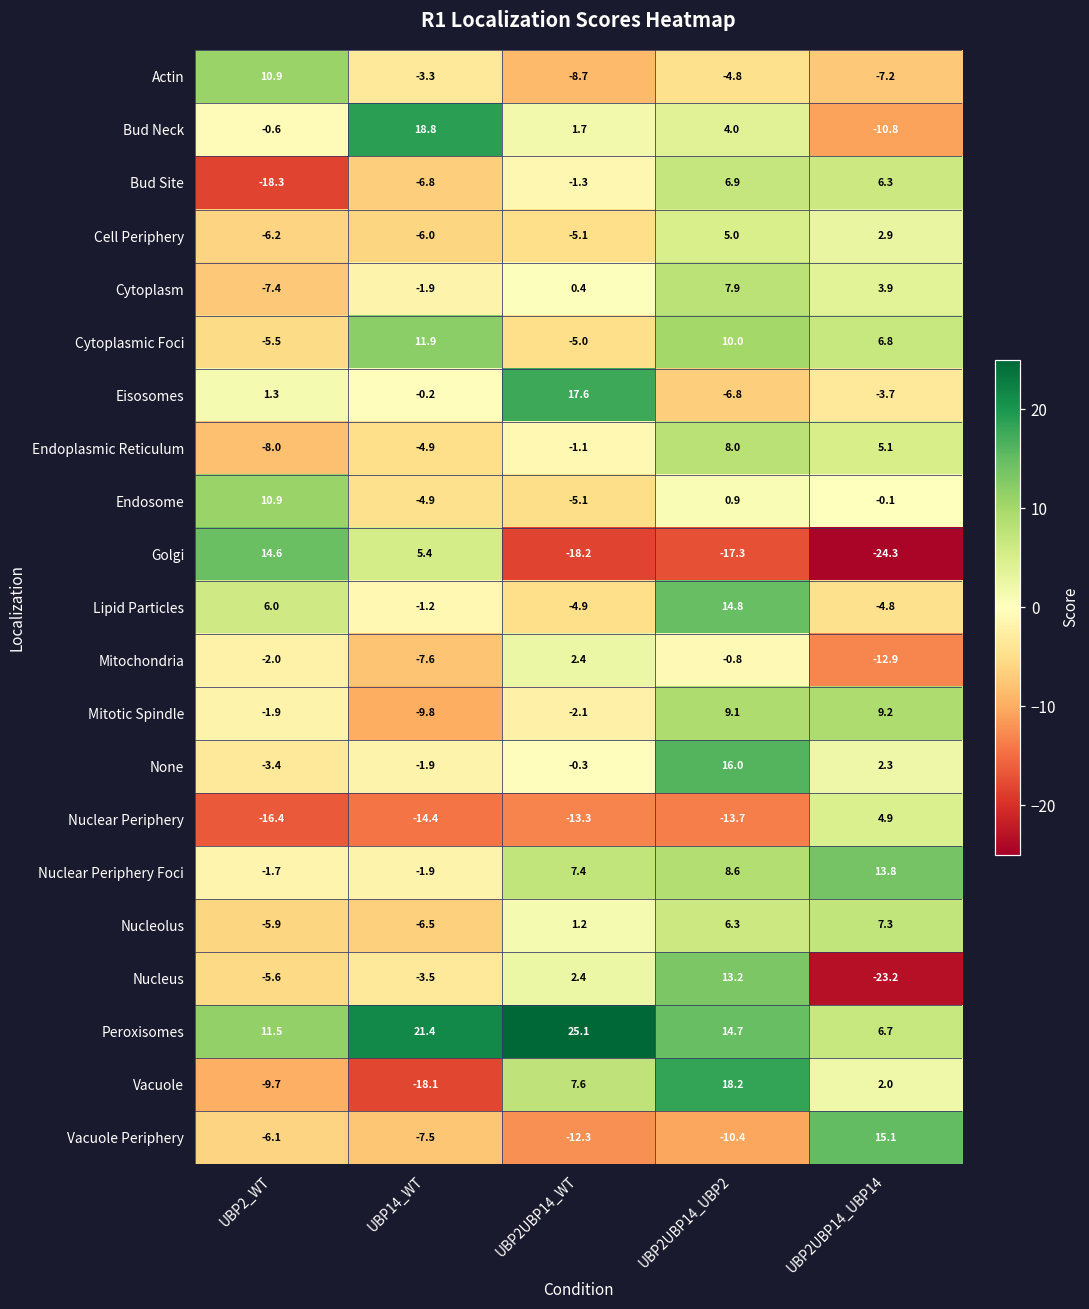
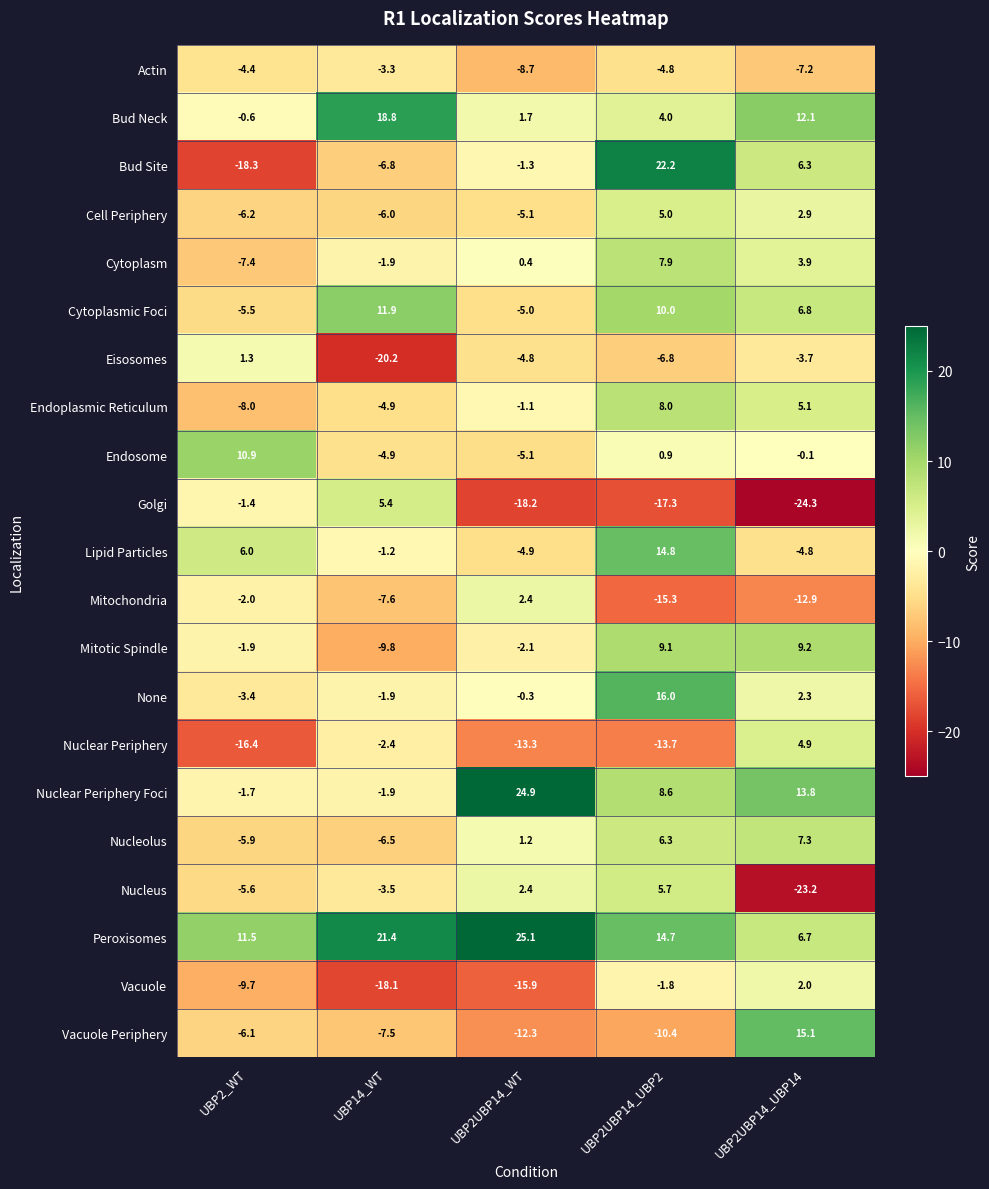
Actin, UBP2_WT: 10.9 -> -4.4
Bud Neck, UBP2UBP14_UBP14: -10.8 -> 12.1
Bud Site, UBP2UBP14_UBP2: 6.9 -> 22.2
Eisosomes, UBP14_WT: -0.2 -> -20.2
Eisosomes, UBP2UBP14_WT: 17.6 -> -4.8
Golgi, UBP2_WT: 14.6 -> -1.4
Mitochondria, UBP2UBP14_UBP2: -0.8 -> -15.3
Nuclear Periphery, UBP14_WT: -14.4 -> -2.4
Nuclear Periphery Foci, UBP2UBP14_WT: 7.4 -> 24.9
Nucleus, UBP2UBP14_UBP2: 13.2 -> 5.7
Vacuole, UBP2UBP14_WT: 7.6 -> -15.9
Vacuole, UBP2UBP14_UBP2: 18.2 -> -1.8
